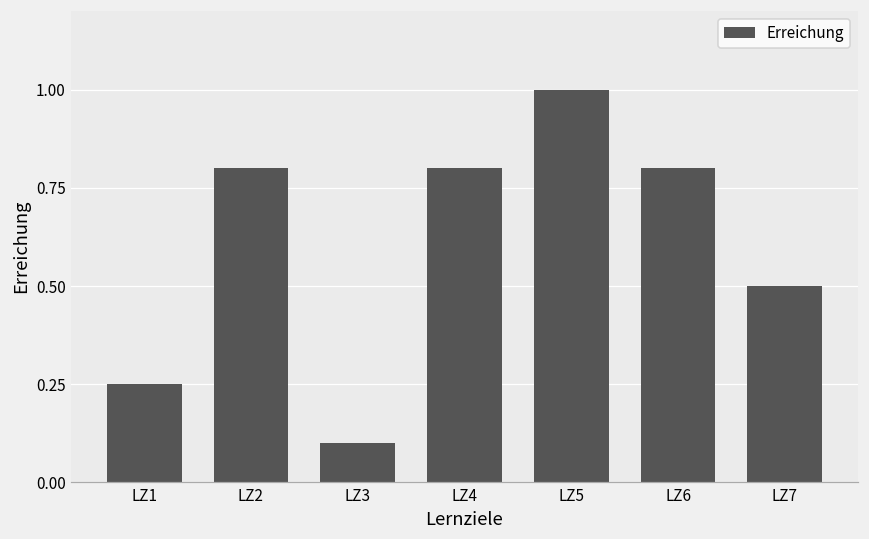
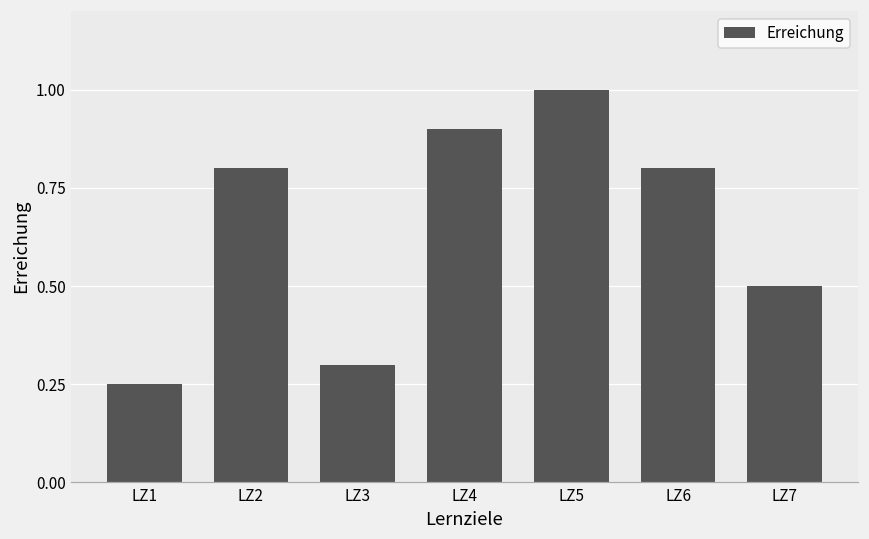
LZ3: 0.1 -> 0.3
LZ4: 0.8 -> 0.9
